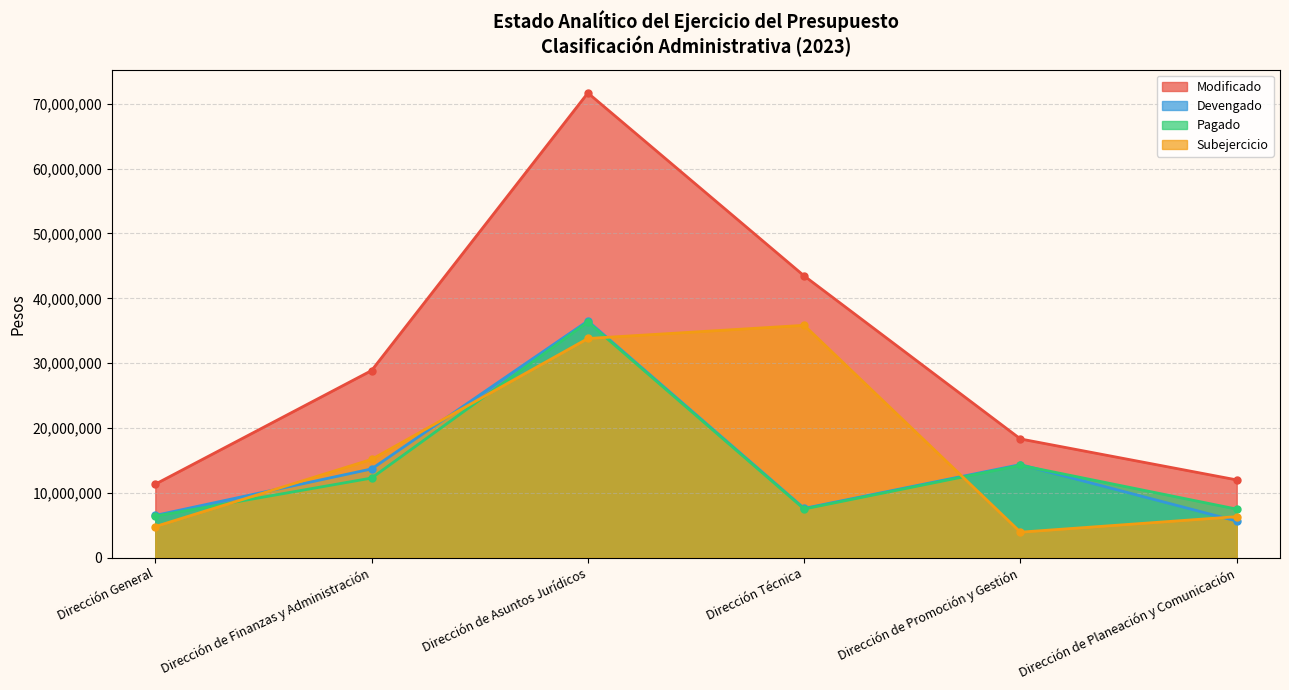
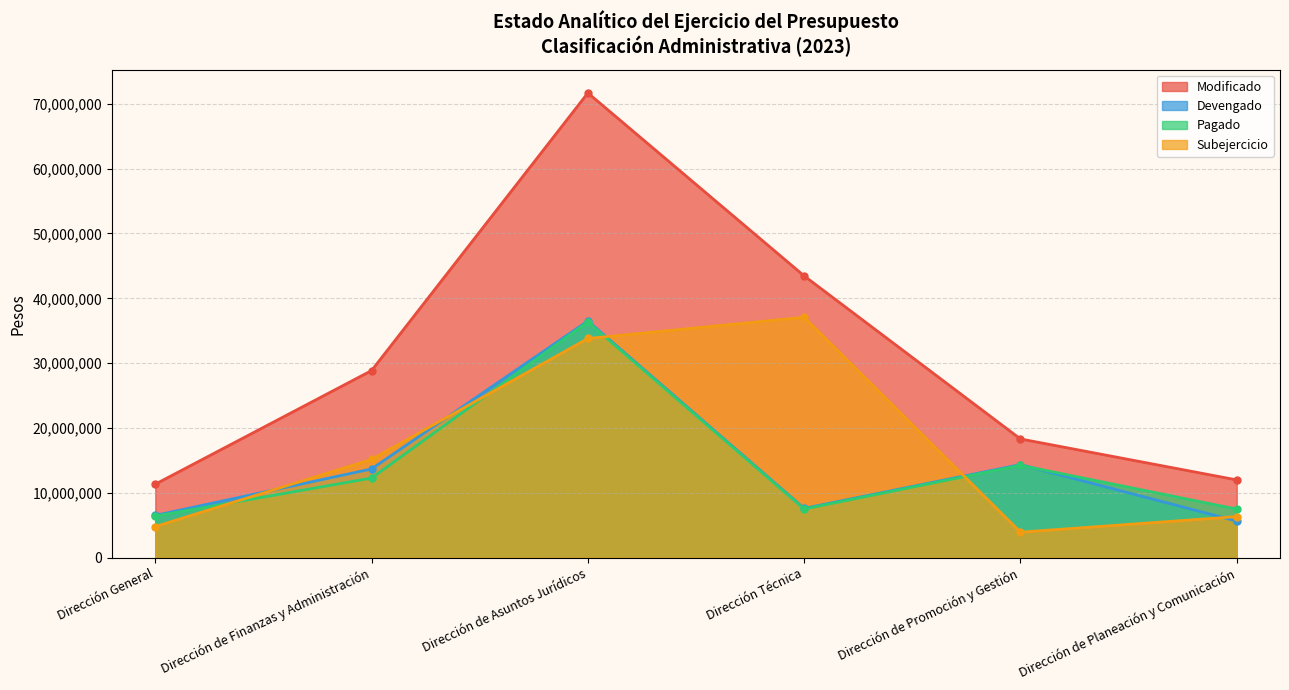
Subejercicio, Dirección Técnica: 36,000,000 -> 37,000,000
